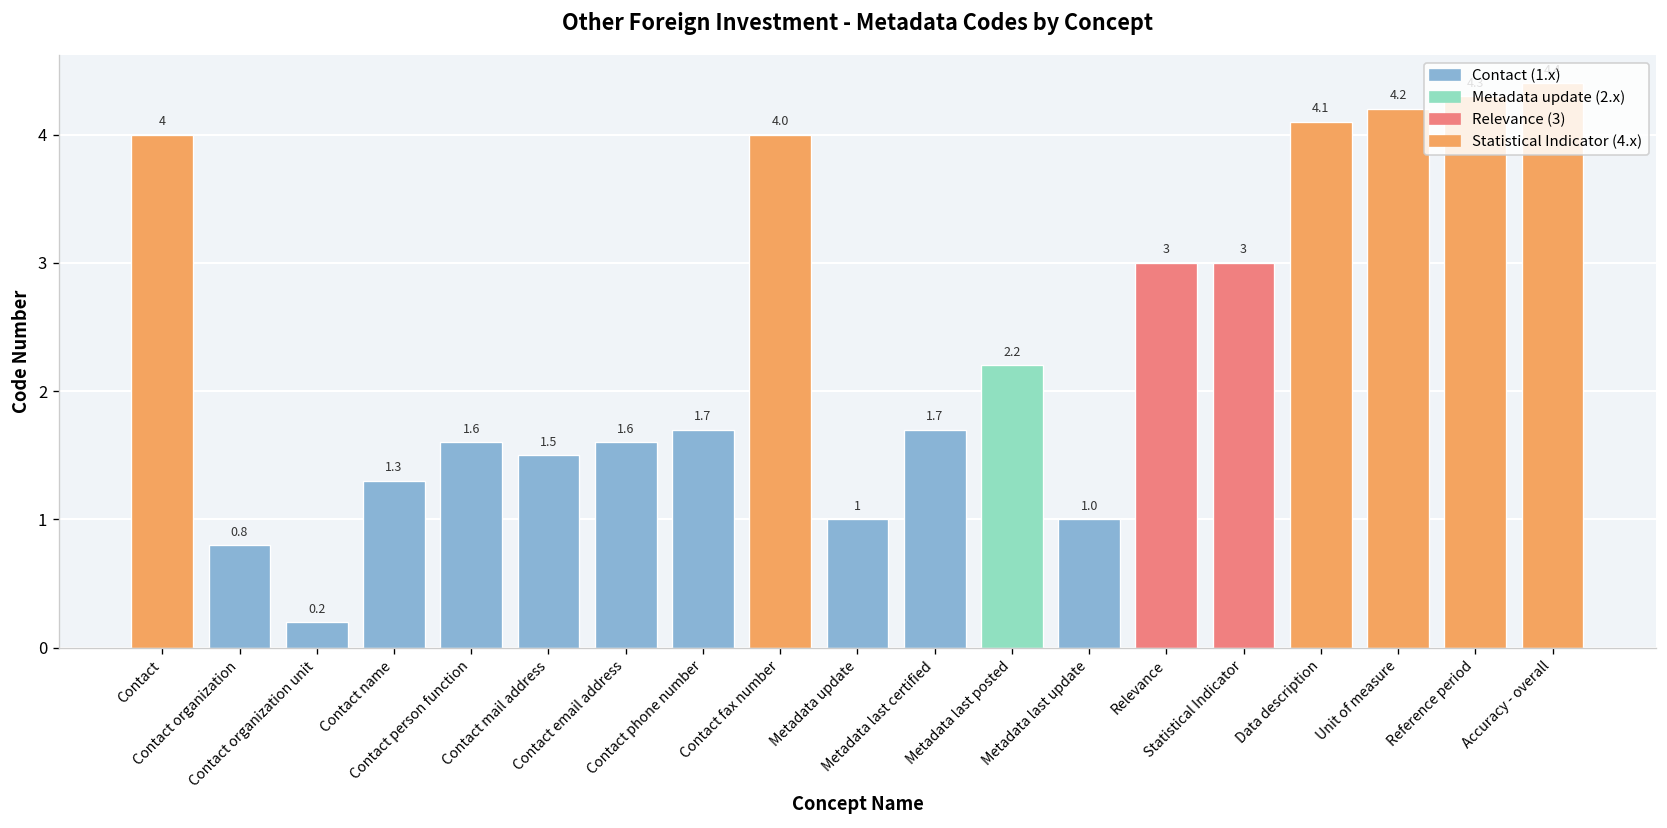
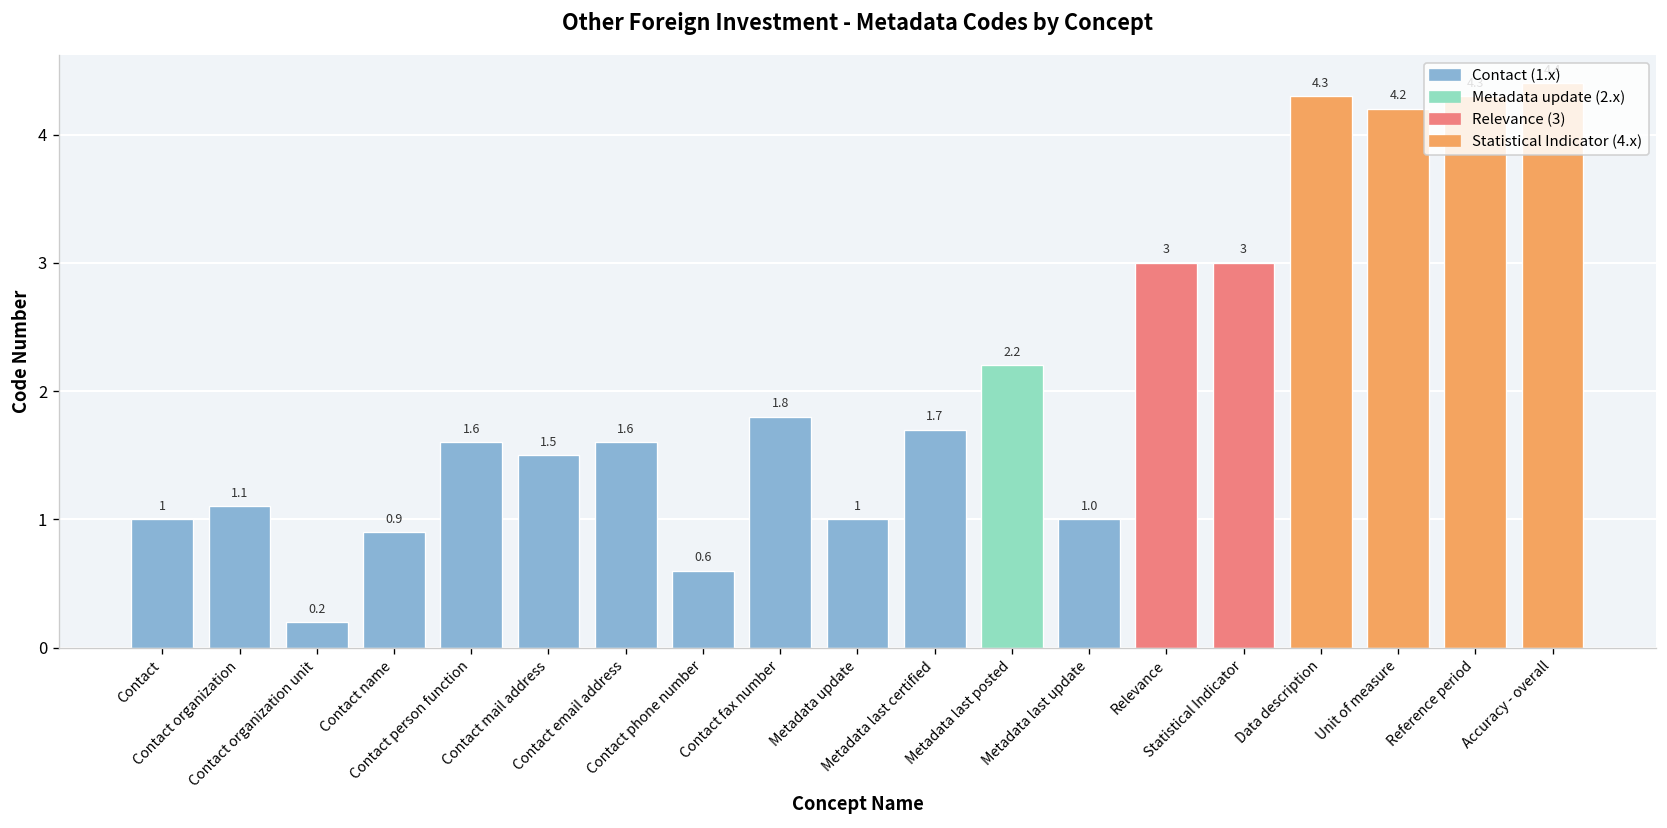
Contact: 4 -> 1
Contact organization: 0.8 -> 1.1
Contact name: 1.3 -> 0.9
Contact phone number: 1.7 -> 0.6
Contact fax number: 4.0 -> 1.8
Data description: 4.1 -> 4.3
